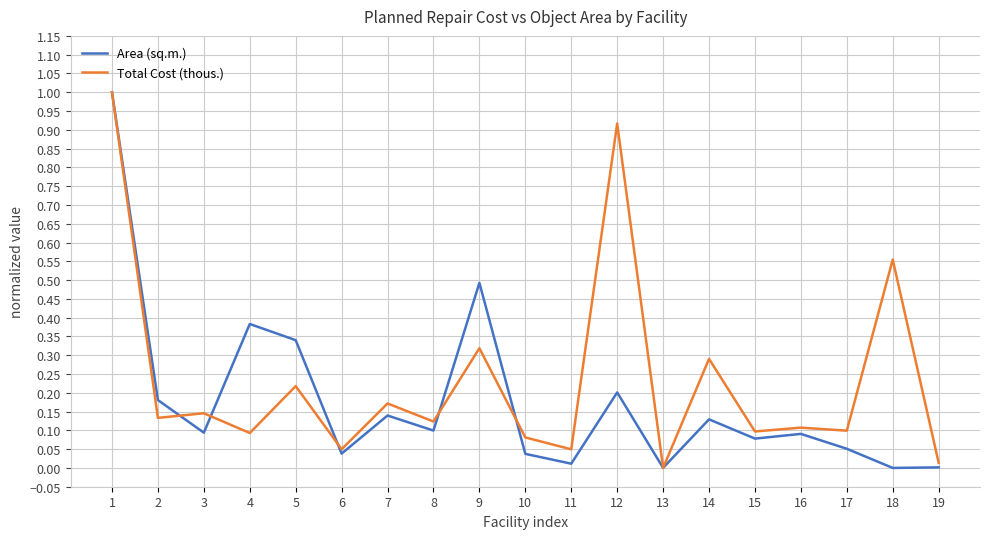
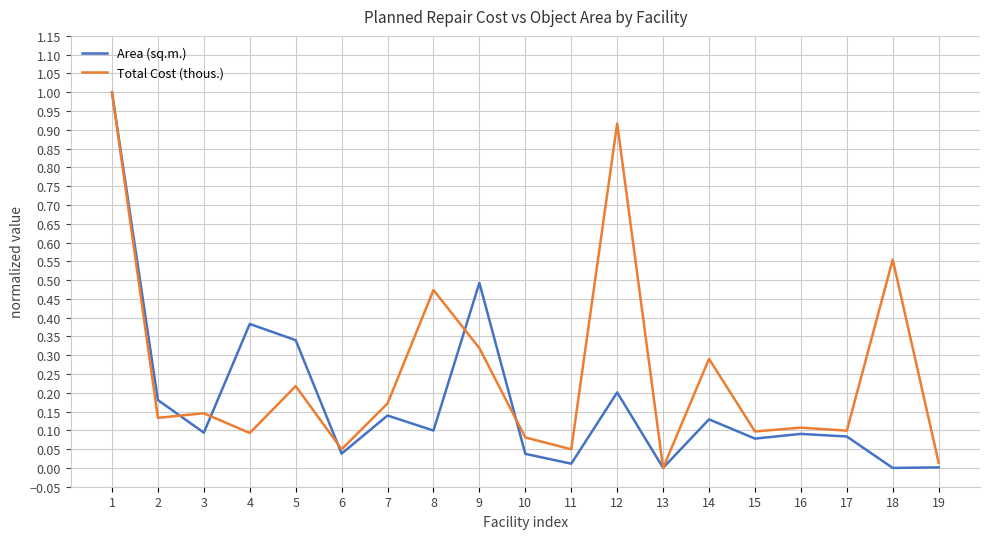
Total Cost (thous.), 8: 0.12 -> 0.47
Area (sq.m.), 17: 0.05 -> 0.08
